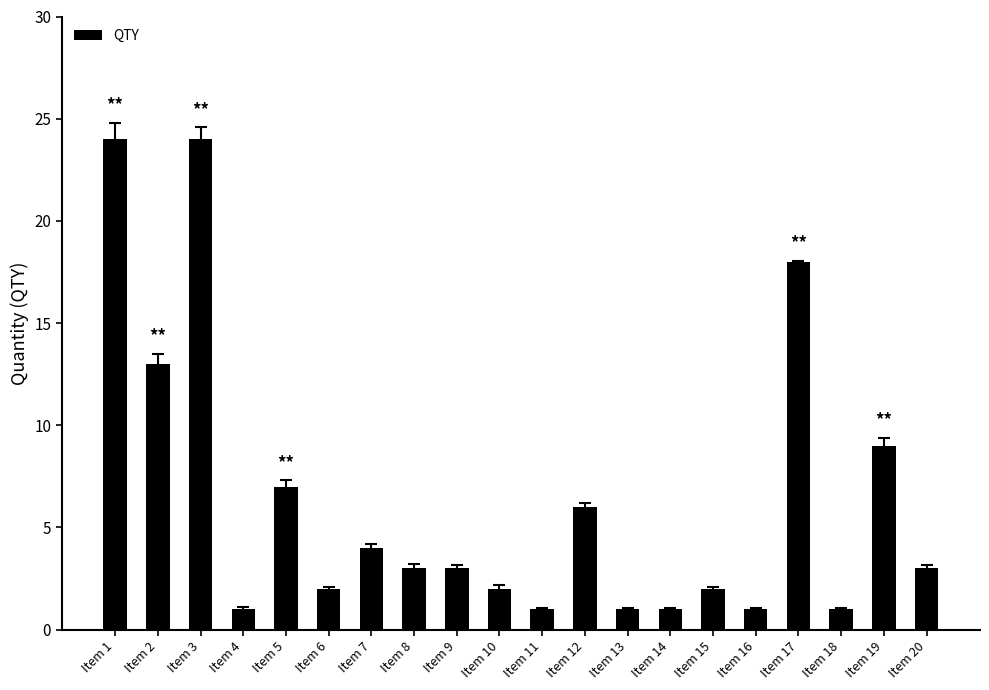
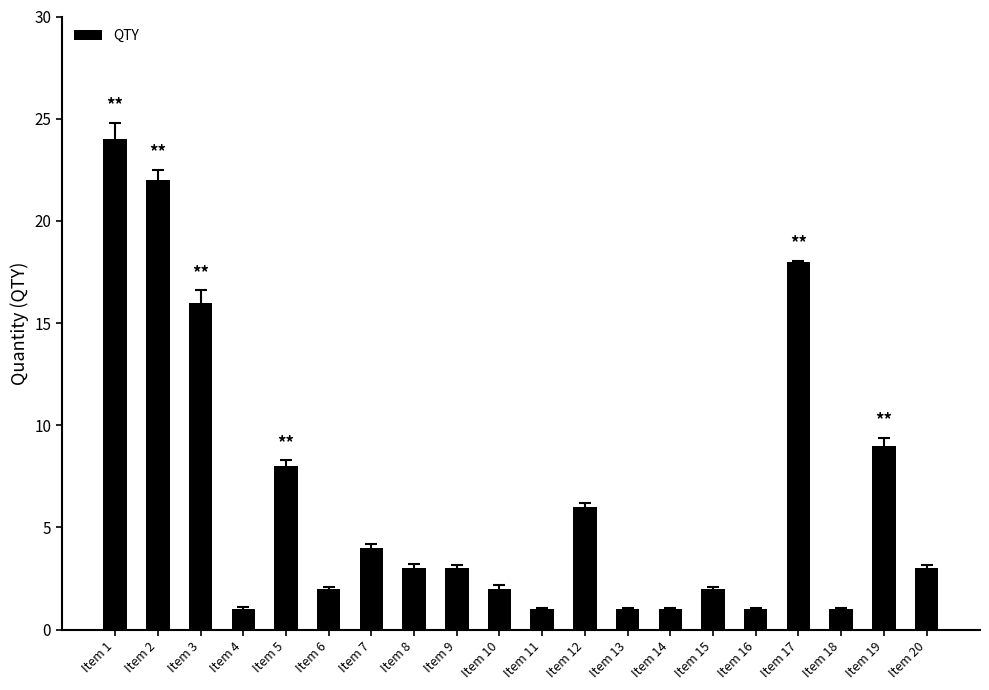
QTY, Item 2: 13 -> 22
QTY, Item 3: 24 -> 16
QTY, Item 5: 7 -> 8
